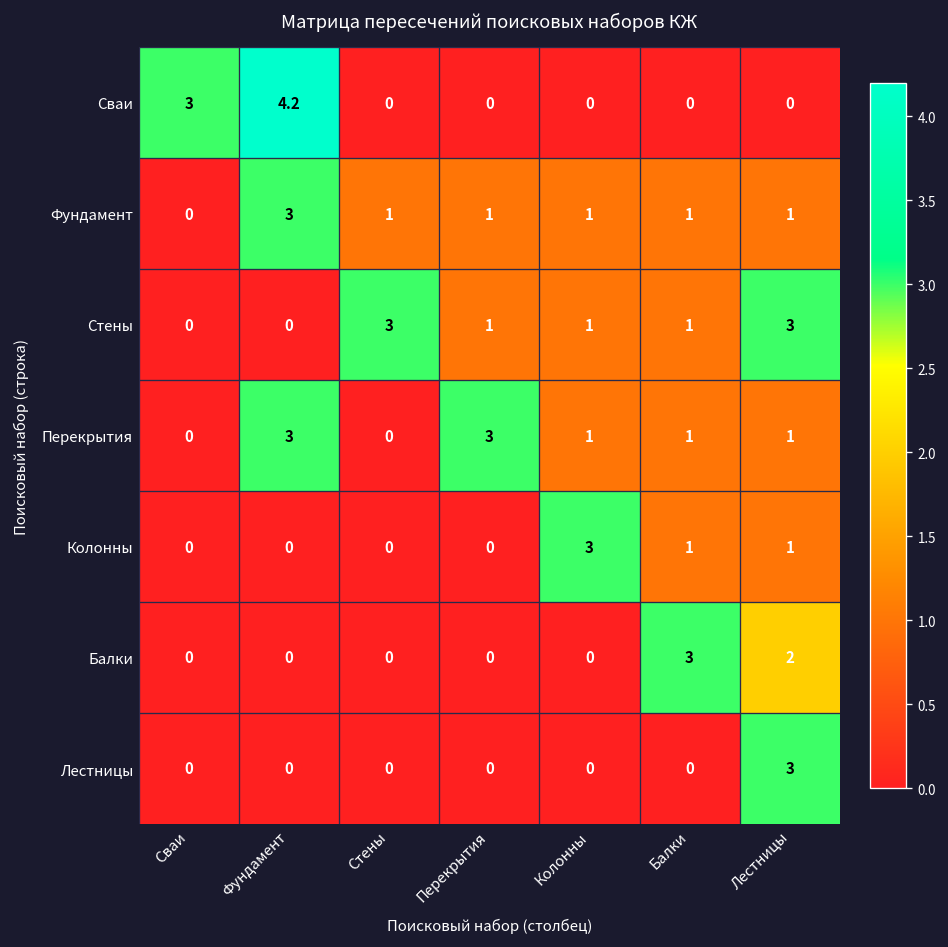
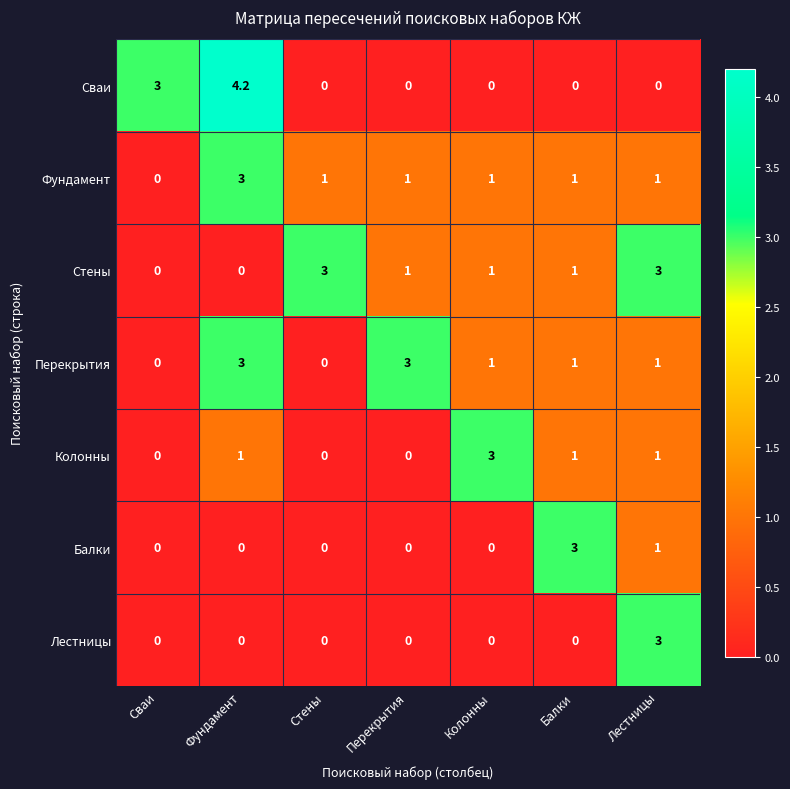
Колонны, Фундамент: 0 -> 1
Балки, Лестницы: 2 -> 1
